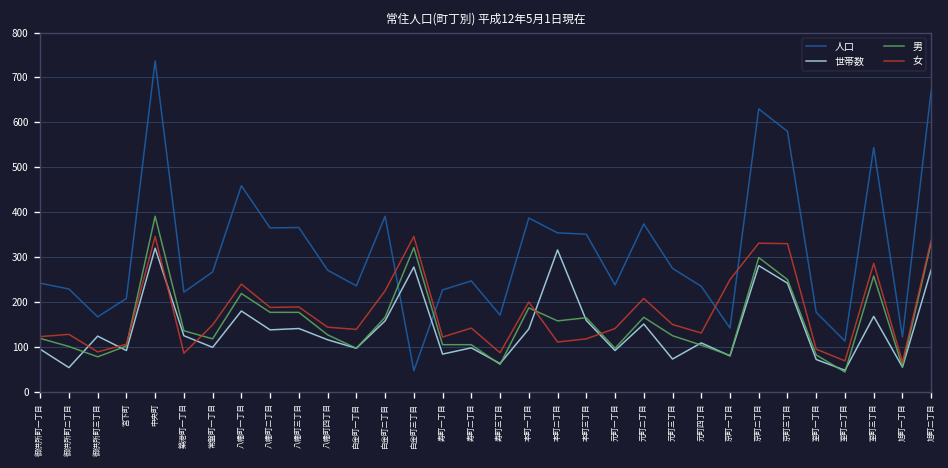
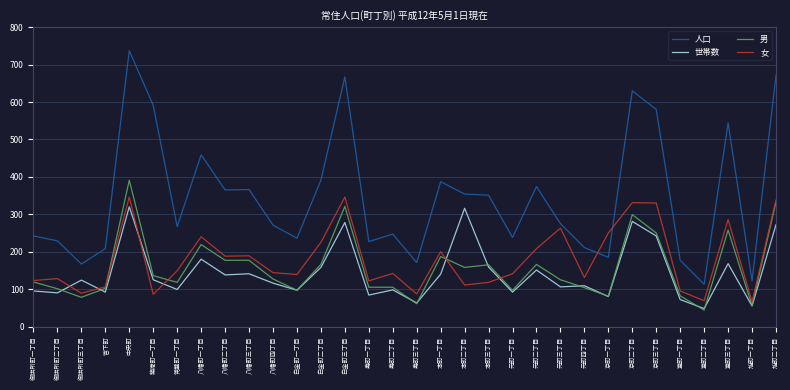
世帯数, 御供所町二丁目: 50 -> 90
人口, 築港町一丁目: 220 -> 590
人口, 白金町三丁目: 50 -> 670
世帯数, 元町三丁目: 70 -> 110
女, 元町三丁目: 150 -> 260
人口, 元町四丁目: 240 -> 210
人口, 京町一丁目: 140 -> 190
